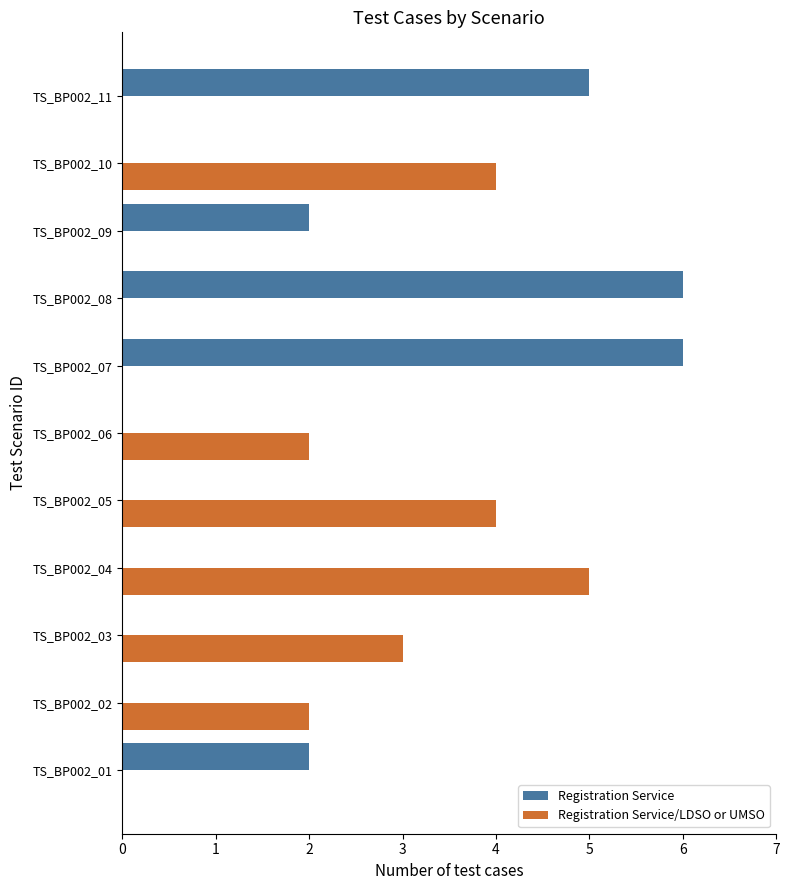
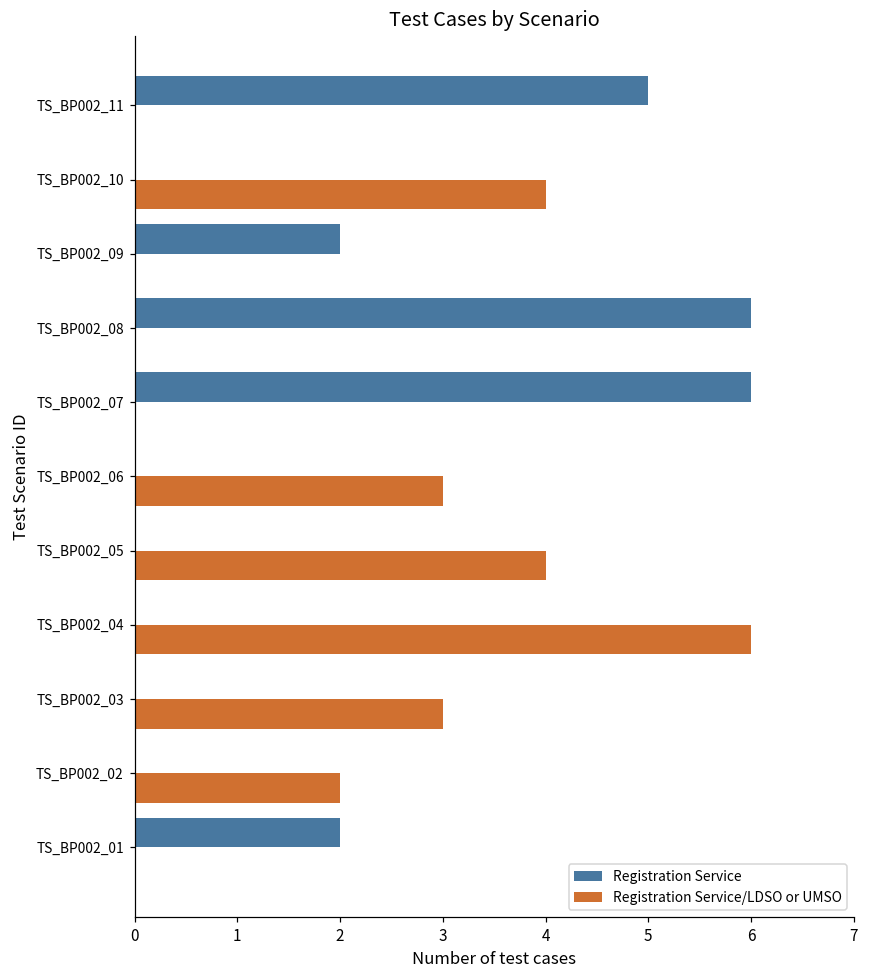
Registration Service/LDSO or UMSO, TS_BP002_06: 2 -> 3
Registration Service/LDSO or UMSO, TS_BP002_04: 5 -> 6
